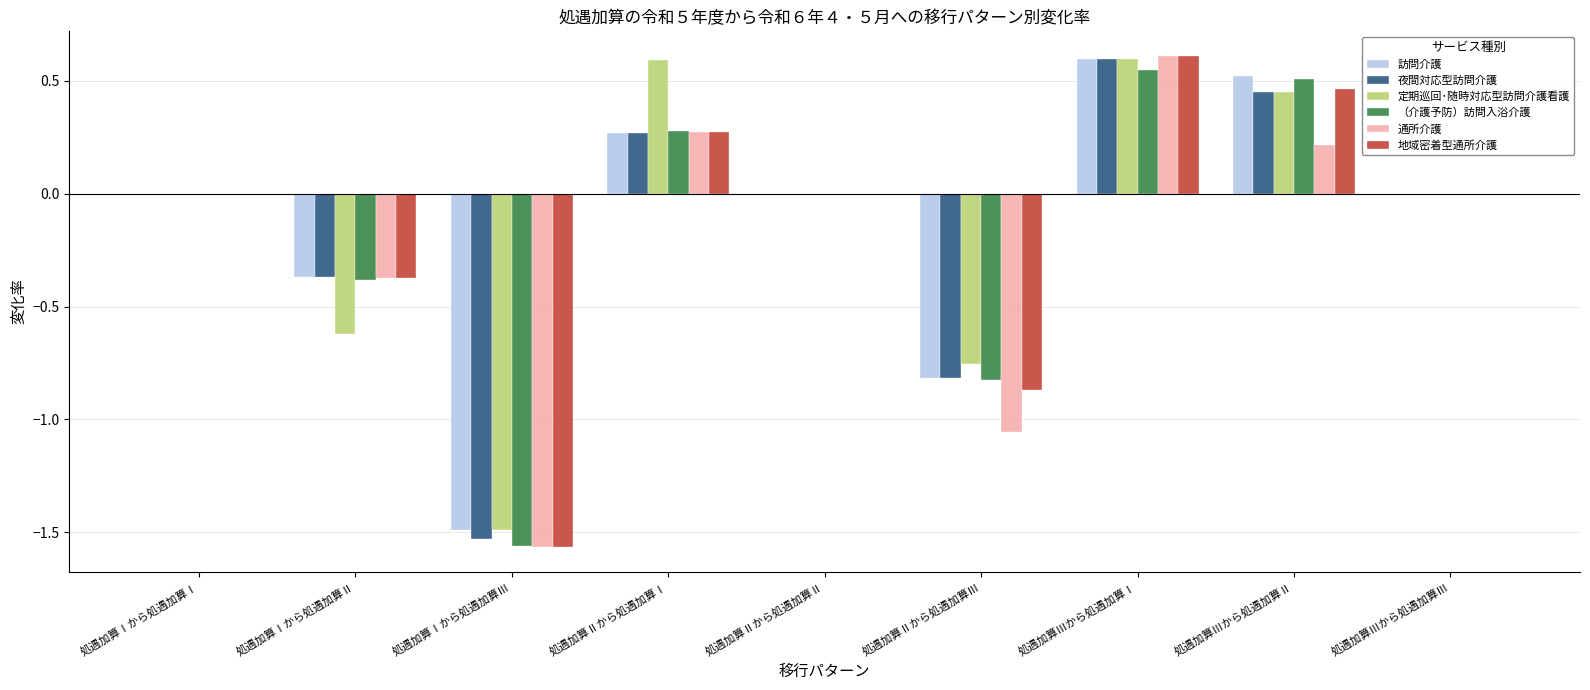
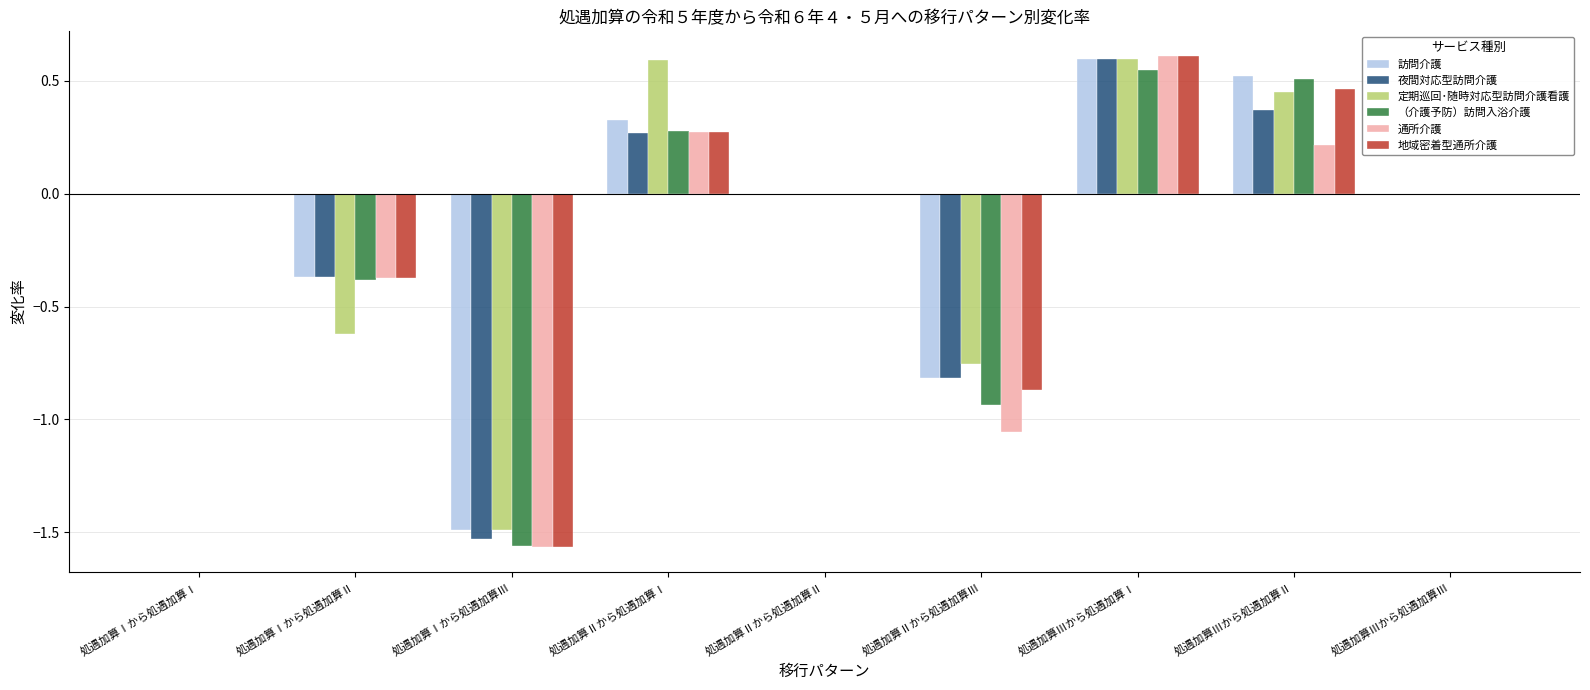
訪問介護, 処遇加算Ⅱから処遇加算Ⅰ: 0.27 -> 0.32
（介護予防）訪問入浴介護, 処遇加算Ⅱから処遇加算Ⅲ: -0.83 -> -0.94
夜間対応型訪問介護, 処遇加算Ⅲから処遇加算Ⅱ: 0.45 -> 0.37
